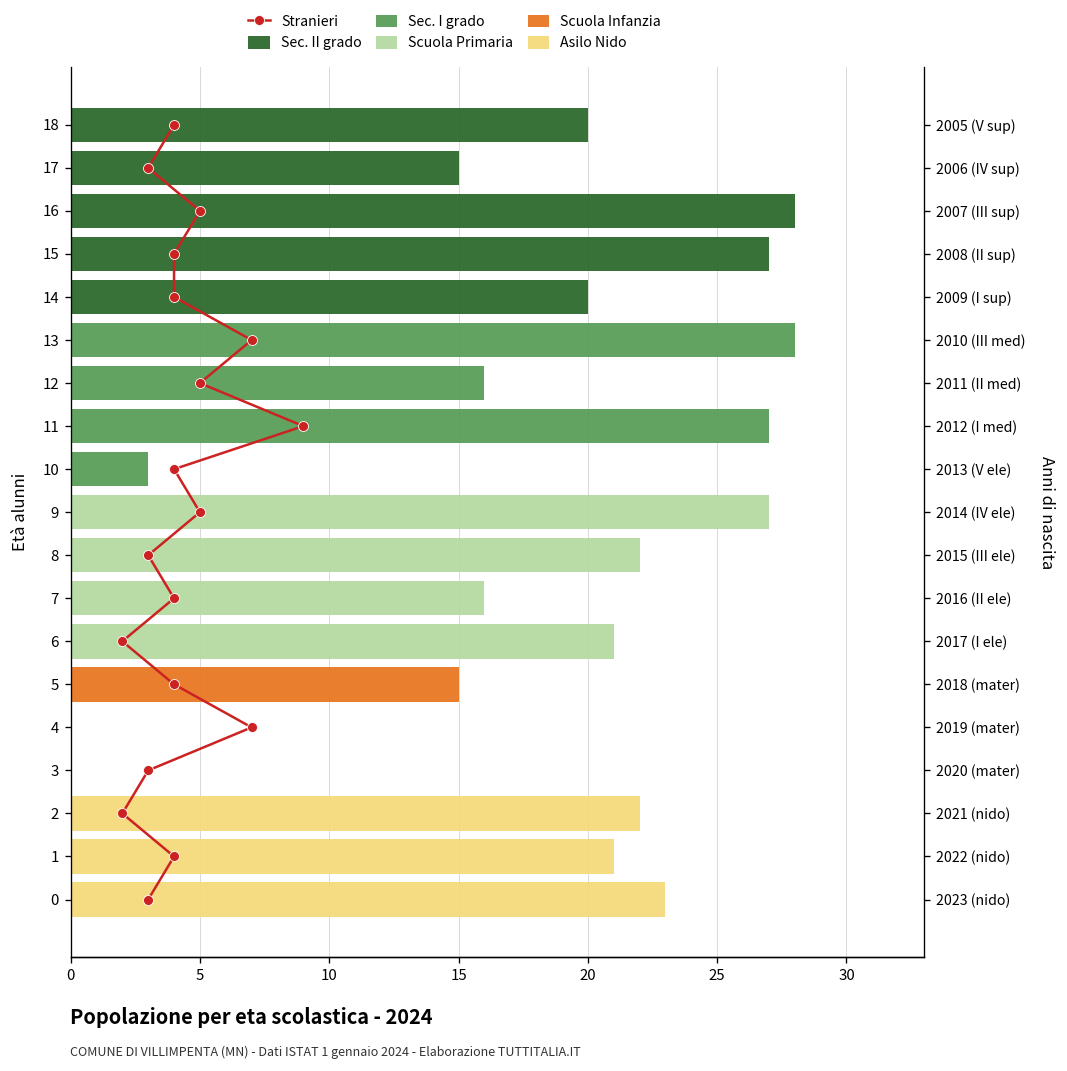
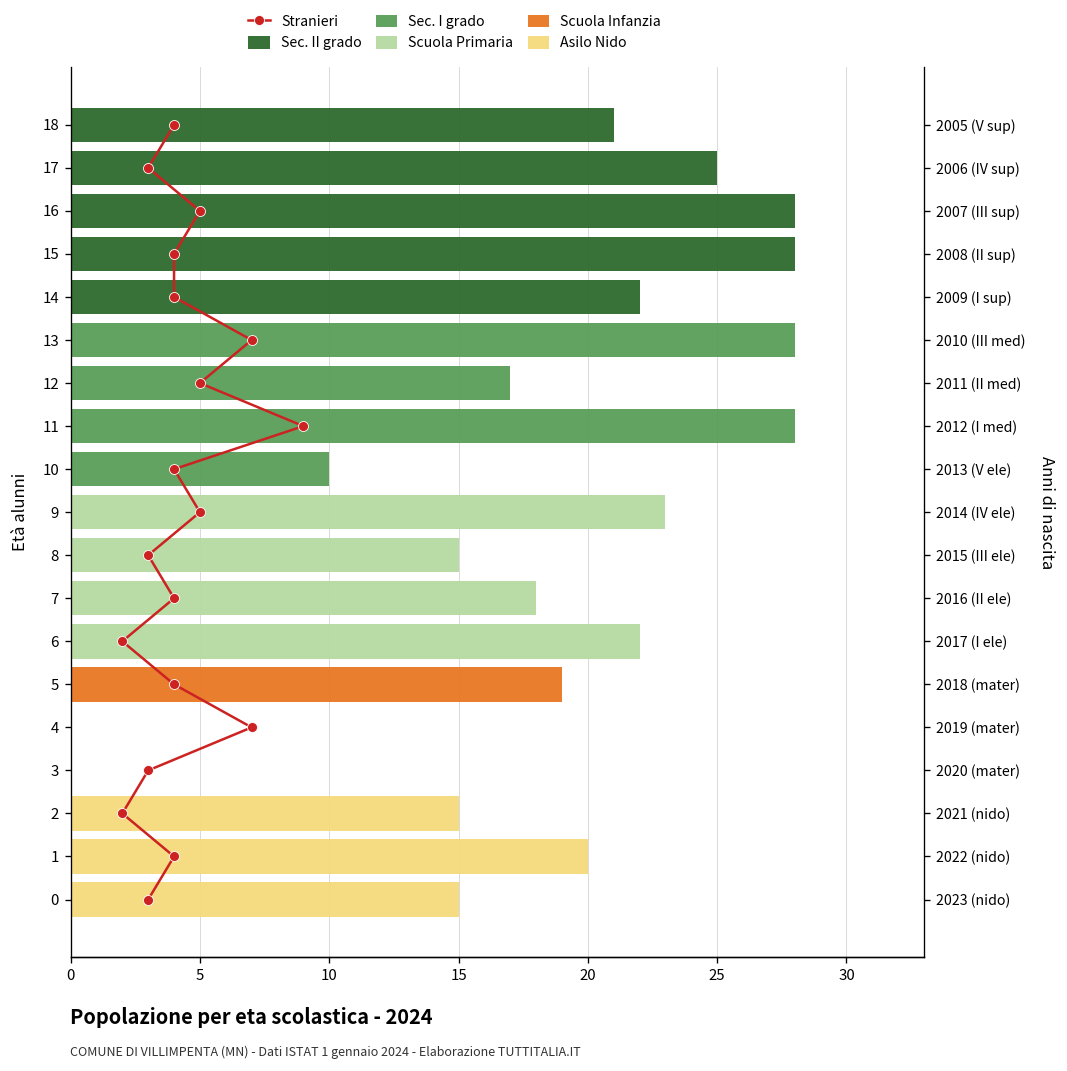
Sec. II grado, 18: 20 -> 21
Sec. II grado, 17: 15 -> 25
Sec. II grado, 15: 27 -> 28
Sec. II grado, 14: 20 -> 22
Sec. I grado, 12: 16 -> 17
Sec. I grado, 11: 27 -> 28
Sec. I grado, 10: 3 -> 10
Scuola Primaria, 9: 27 -> 23
Scuola Primaria, 8: 22 -> 15
Scuola Primaria, 7: 16 -> 18
Scuola Primaria, 6: 21 -> 22
Scuola Infanzia, 5: 15 -> 19
Asilo Nido, 2: 22 -> 15
Asilo Nido, 1: 21 -> 20
Asilo Nido, 0: 23 -> 15
